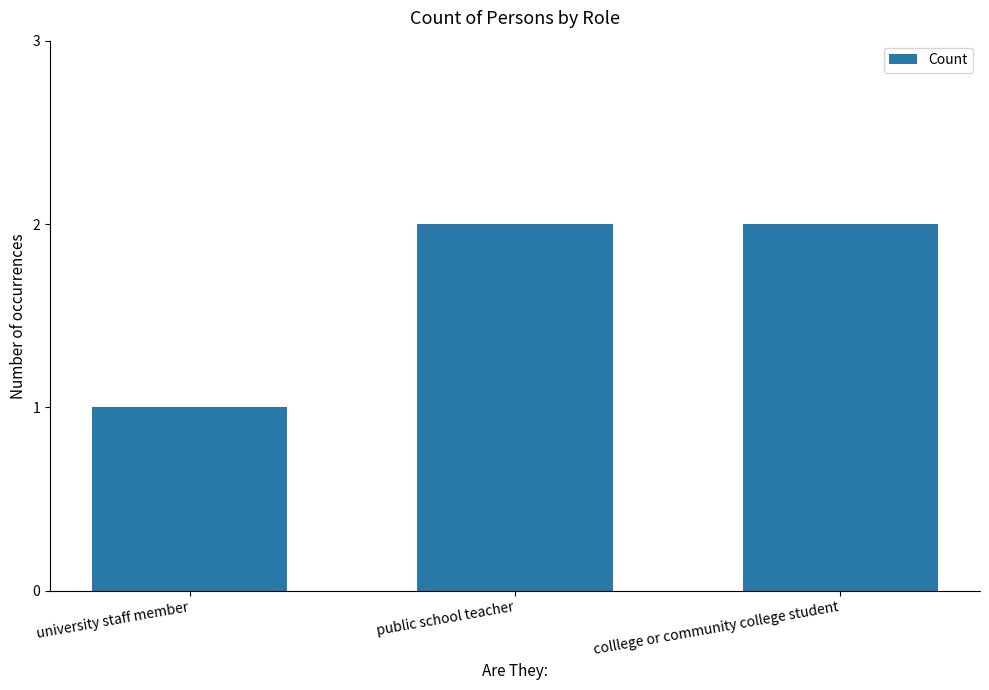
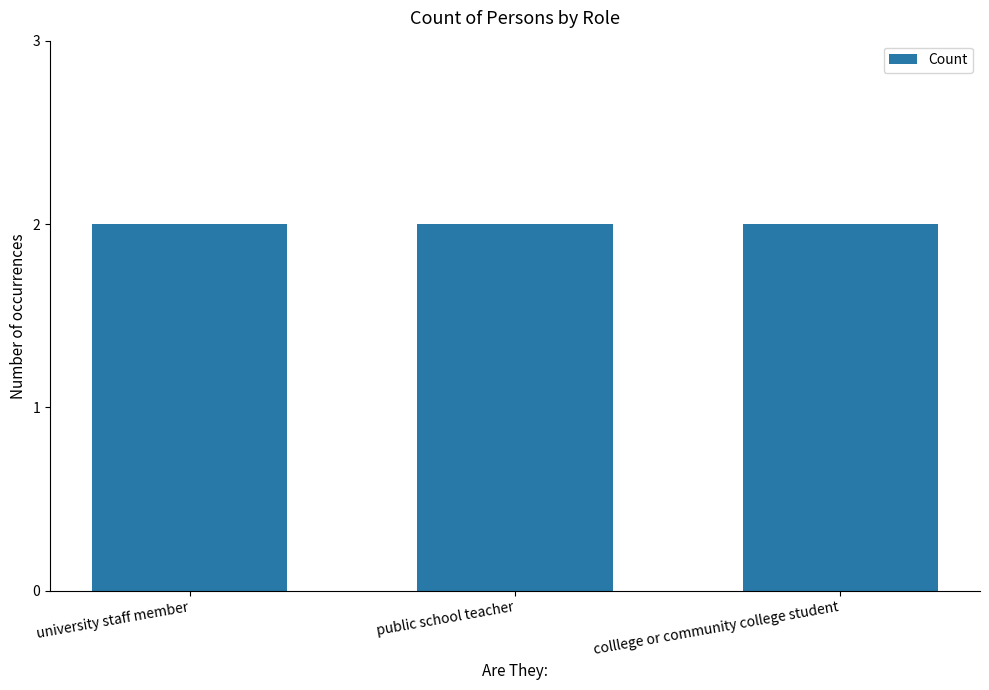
university staff member: 1 -> 2
